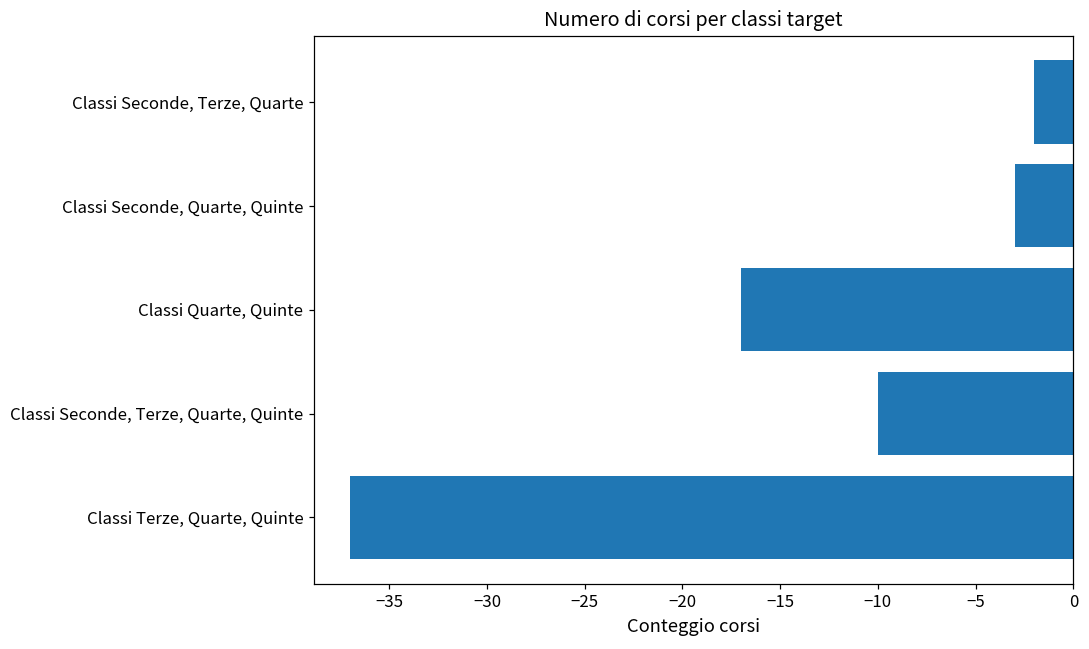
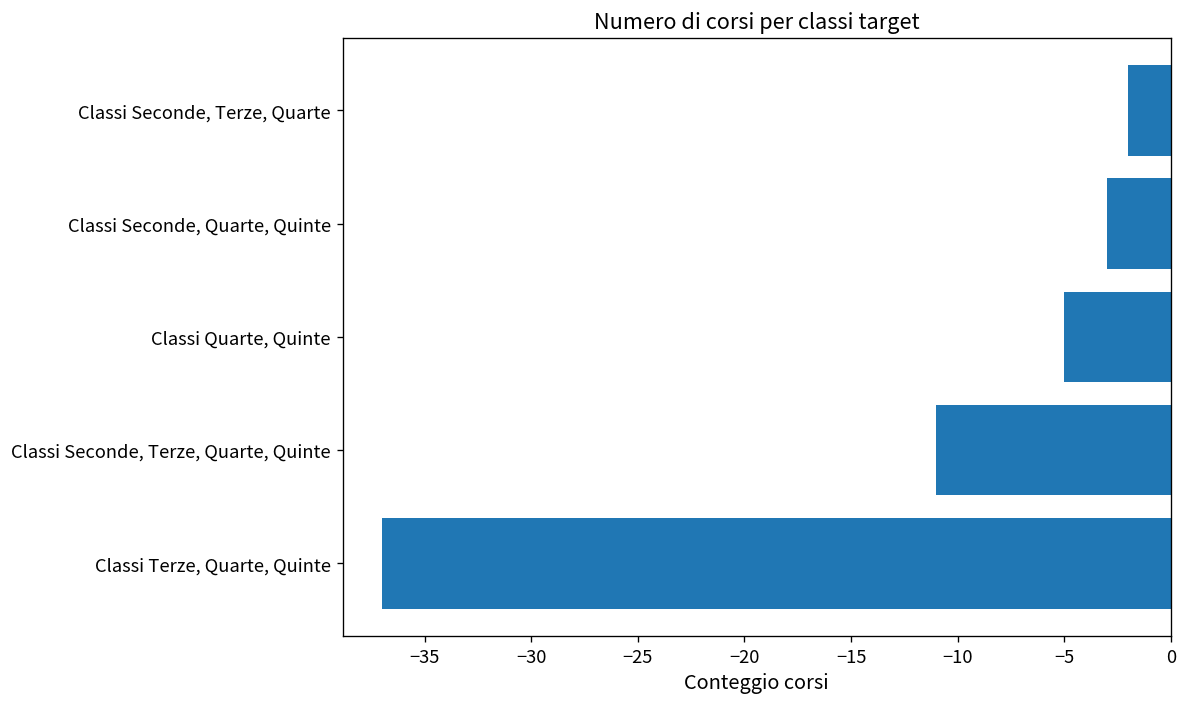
Classi Quarte, Quinte: -17.0 -> -5.0
Classi Seconde, Terze, Quarte, Quinte: -10.0 -> -11.0
